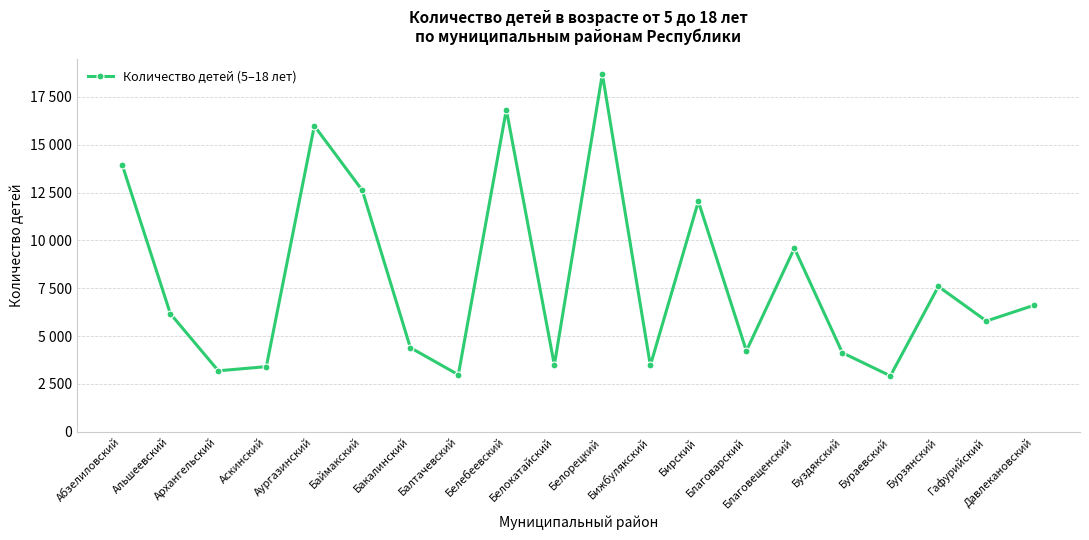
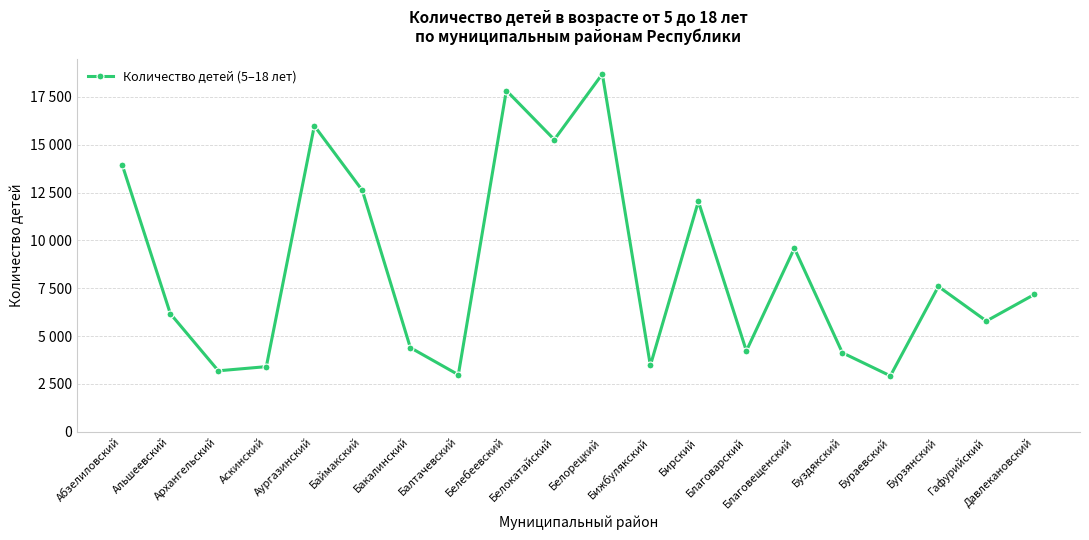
Белебеевский: 16800 -> 17800
Белокатайский: 3500 -> 15300
Давлекановский: 6600 -> 7200
